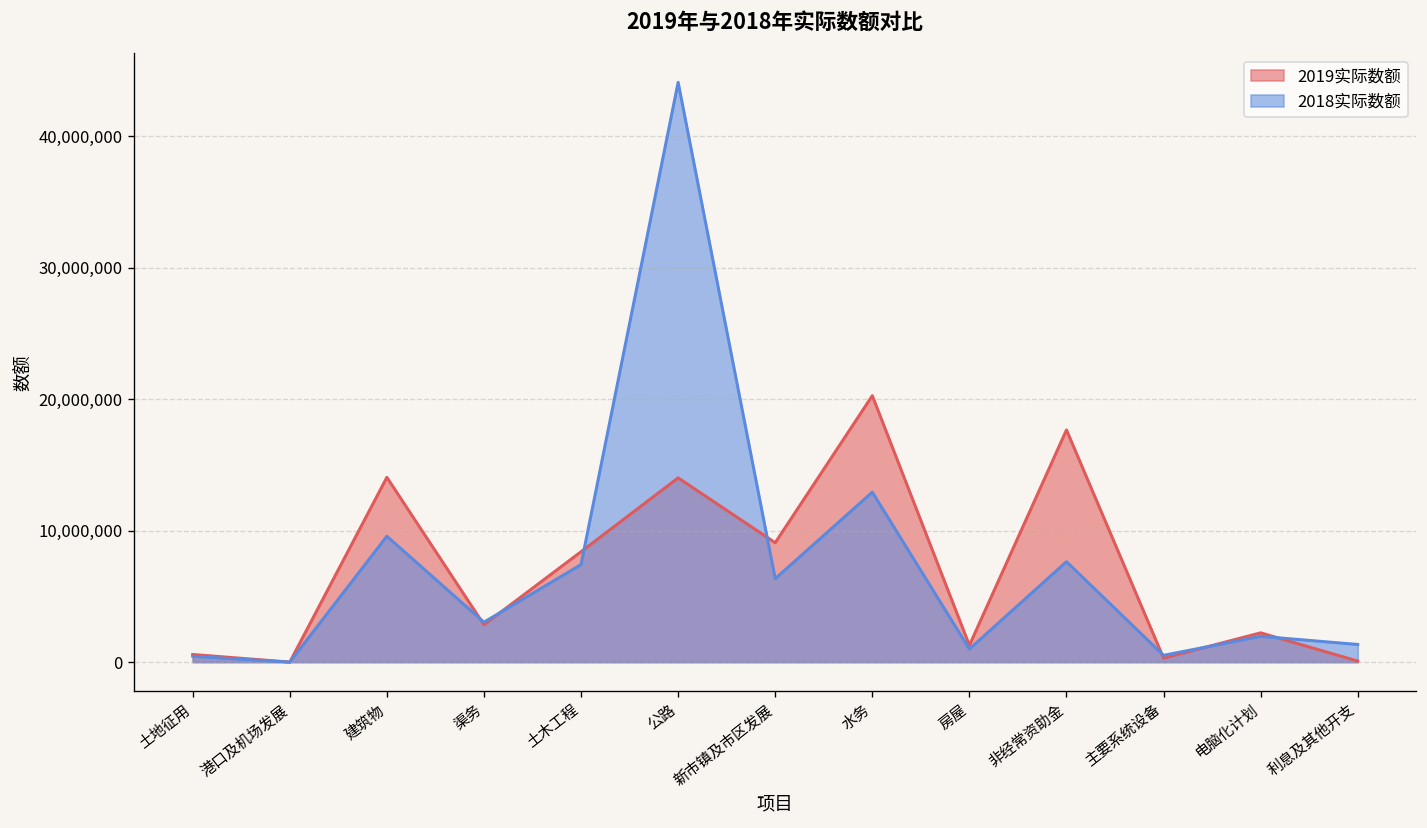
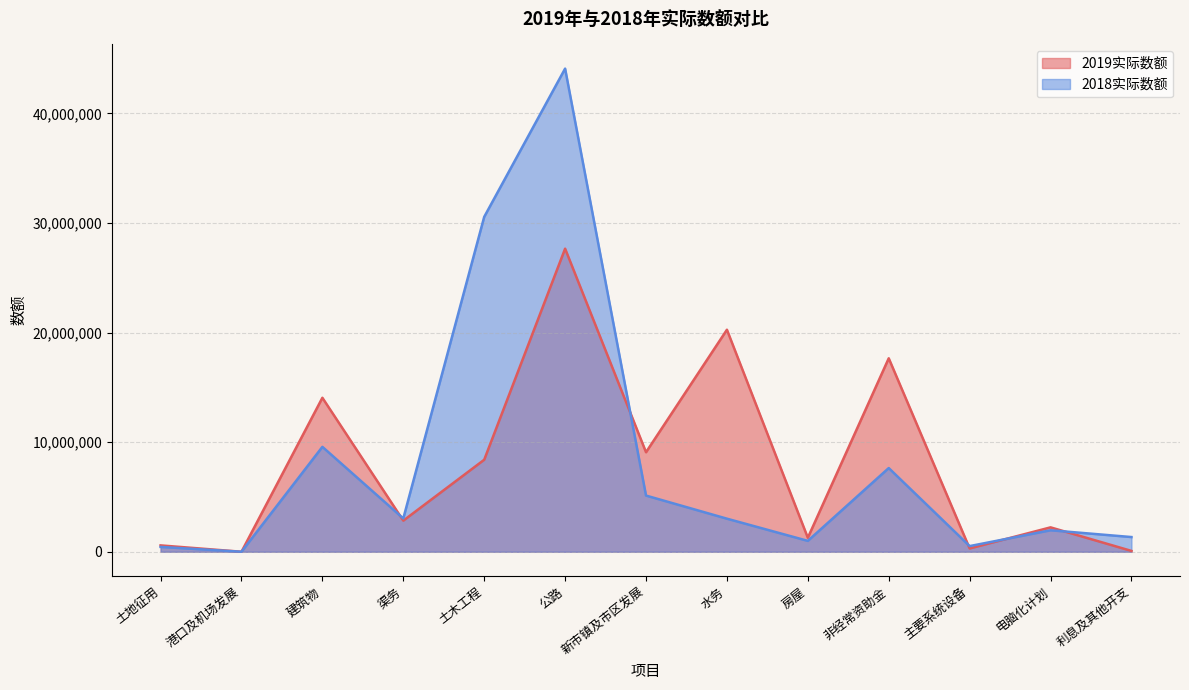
2018实际数额, 土木工程: 7,400,000 -> 30,600,000
2019实际数额, 公路: 14,000,000 -> 27,700,000
2018实际数额, 新市镇及市区发展: 6,300,000 -> 5,100,000
2018实际数额, 水务: 12,900,000 -> 3,000,000
